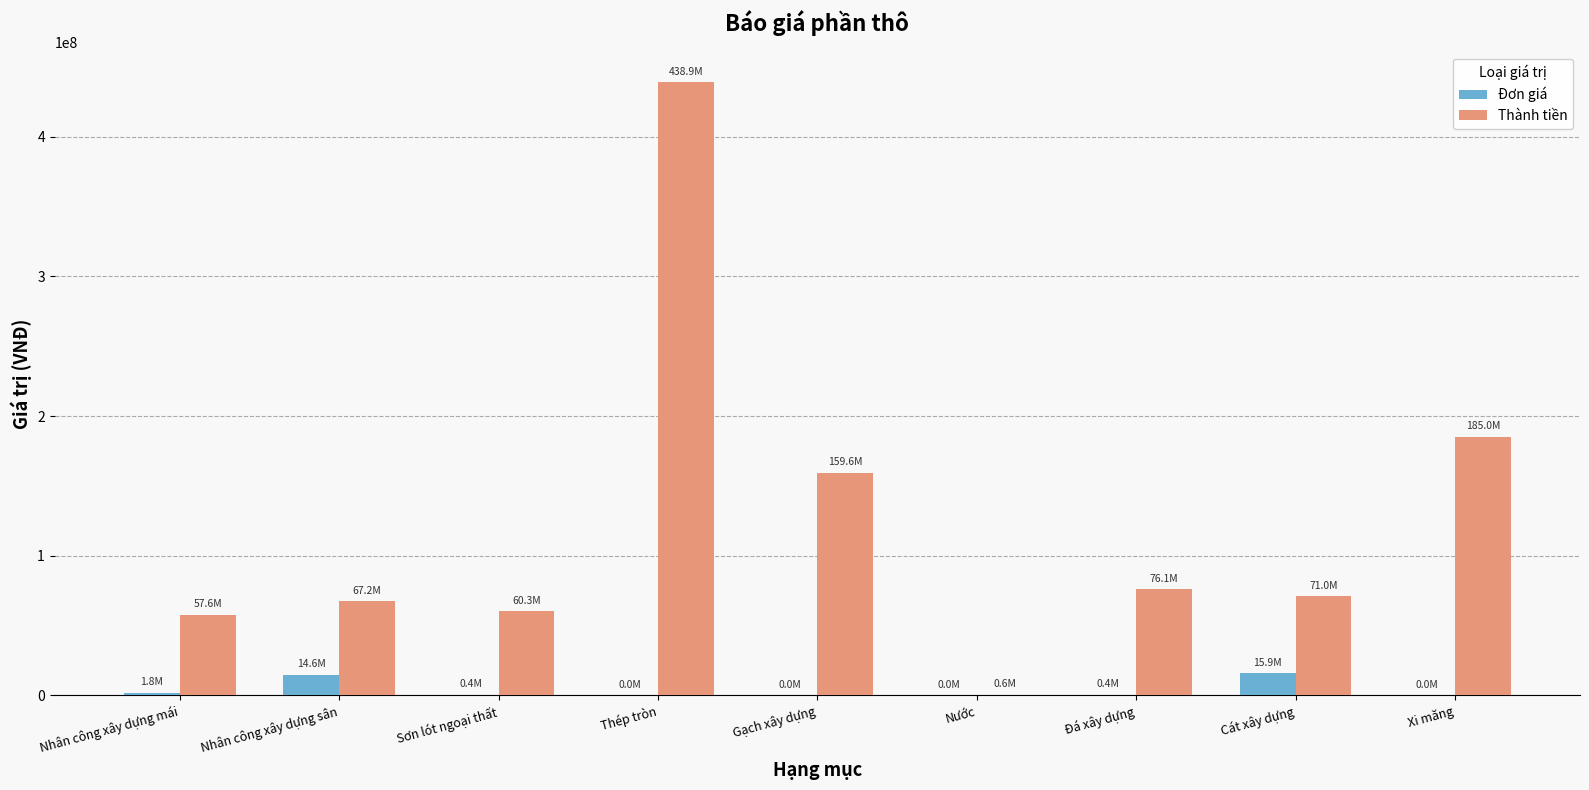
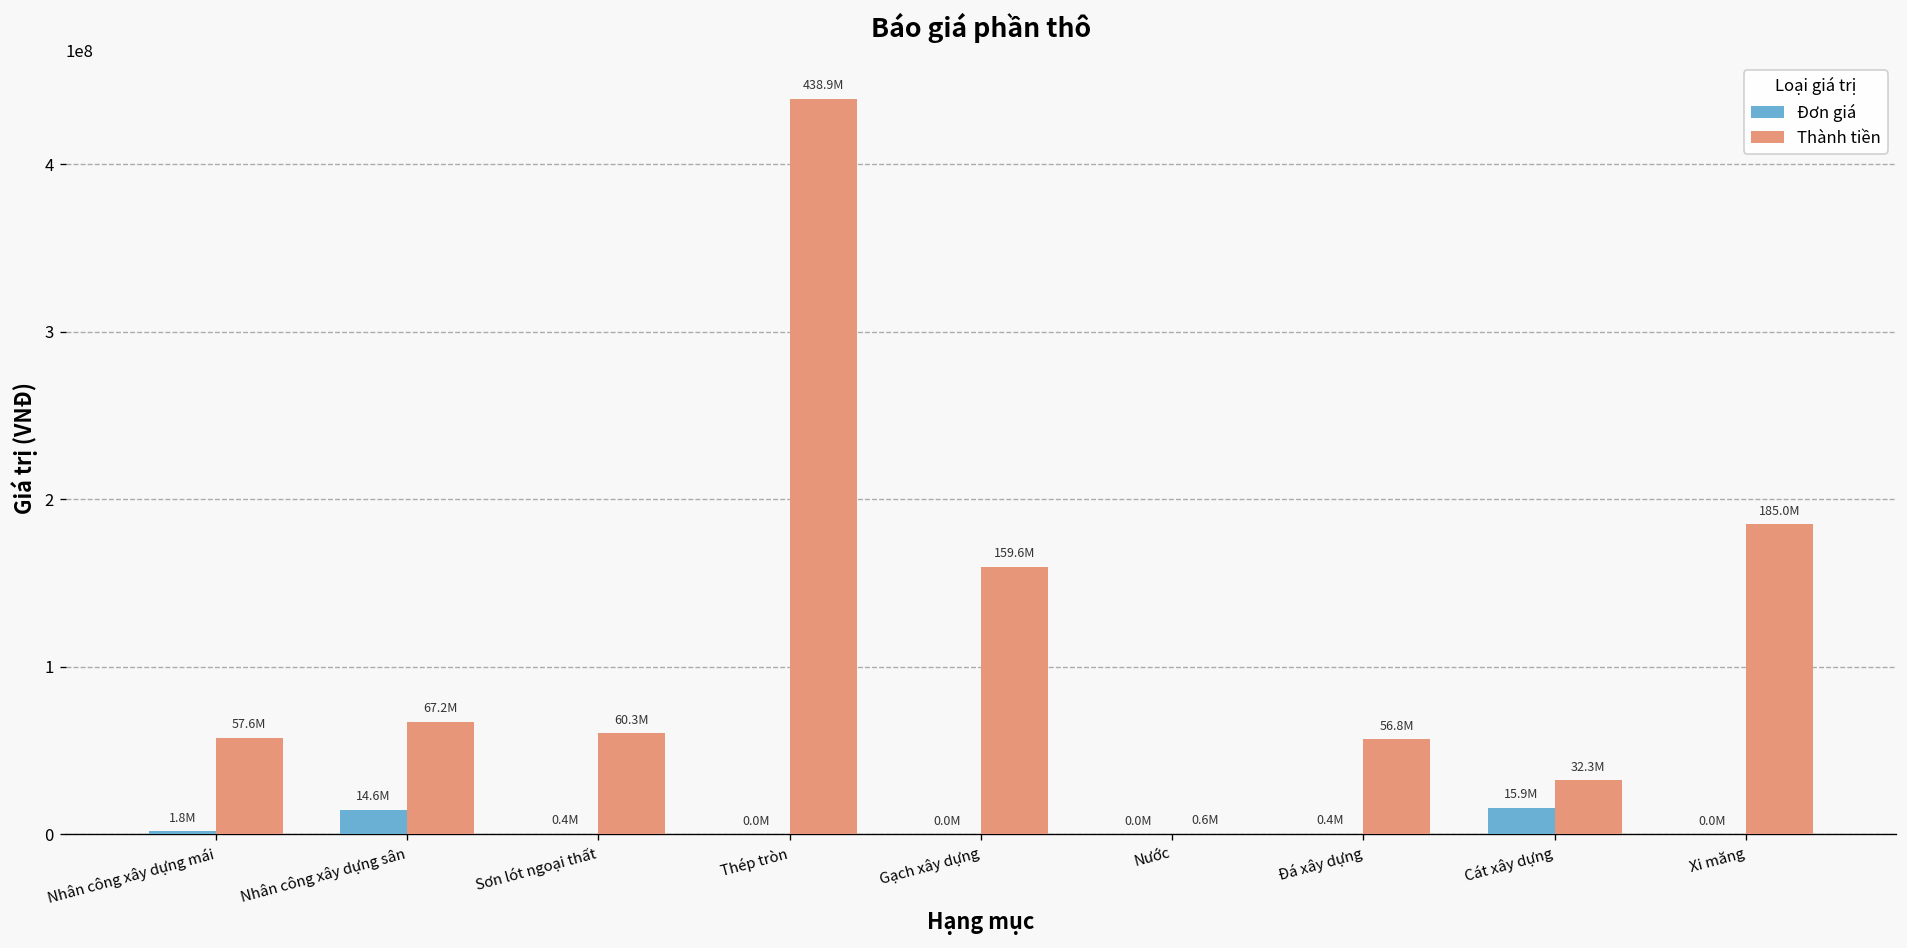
Thành tiền, Đá xây dựng: 76.1M -> 56.8M
Thành tiền, Cát xây dựng: 71.0M -> 32.3M
